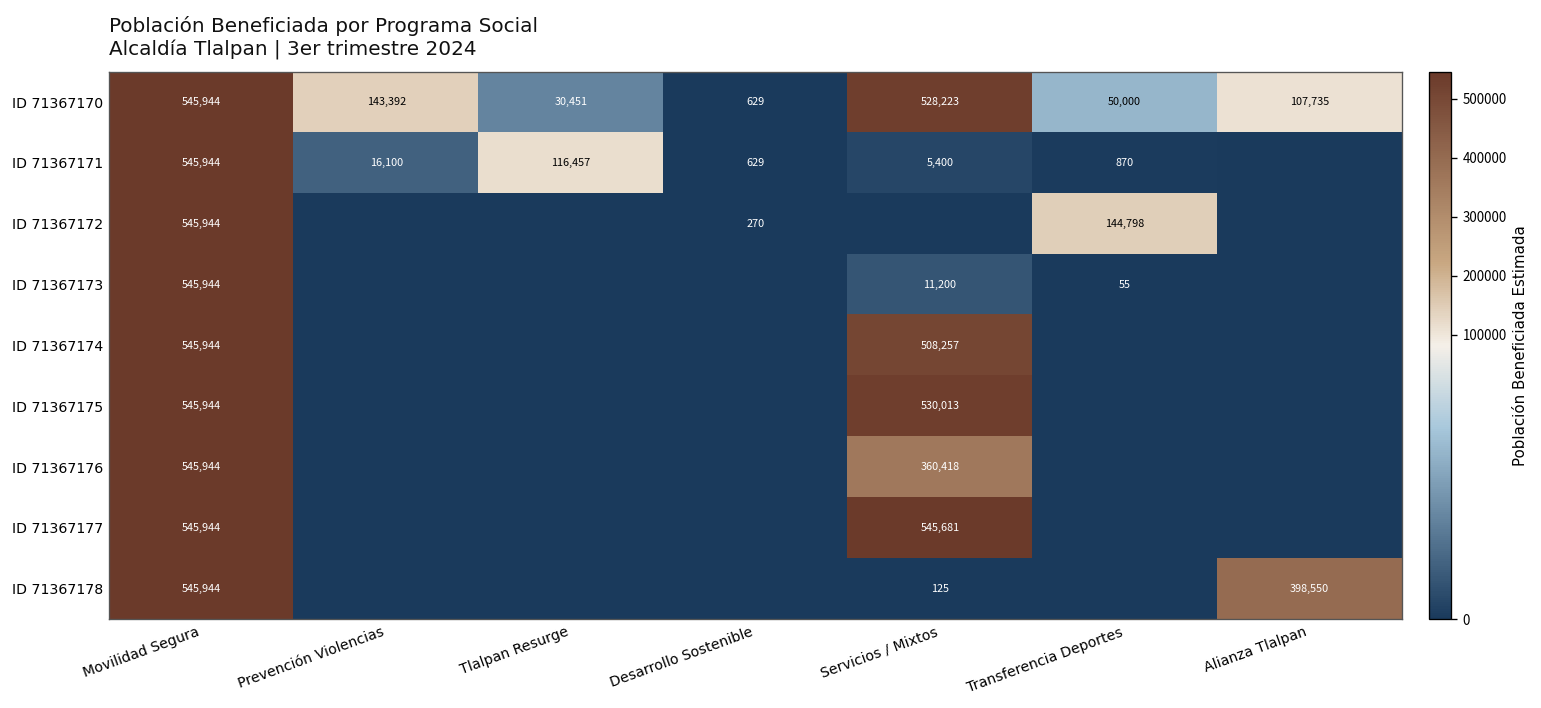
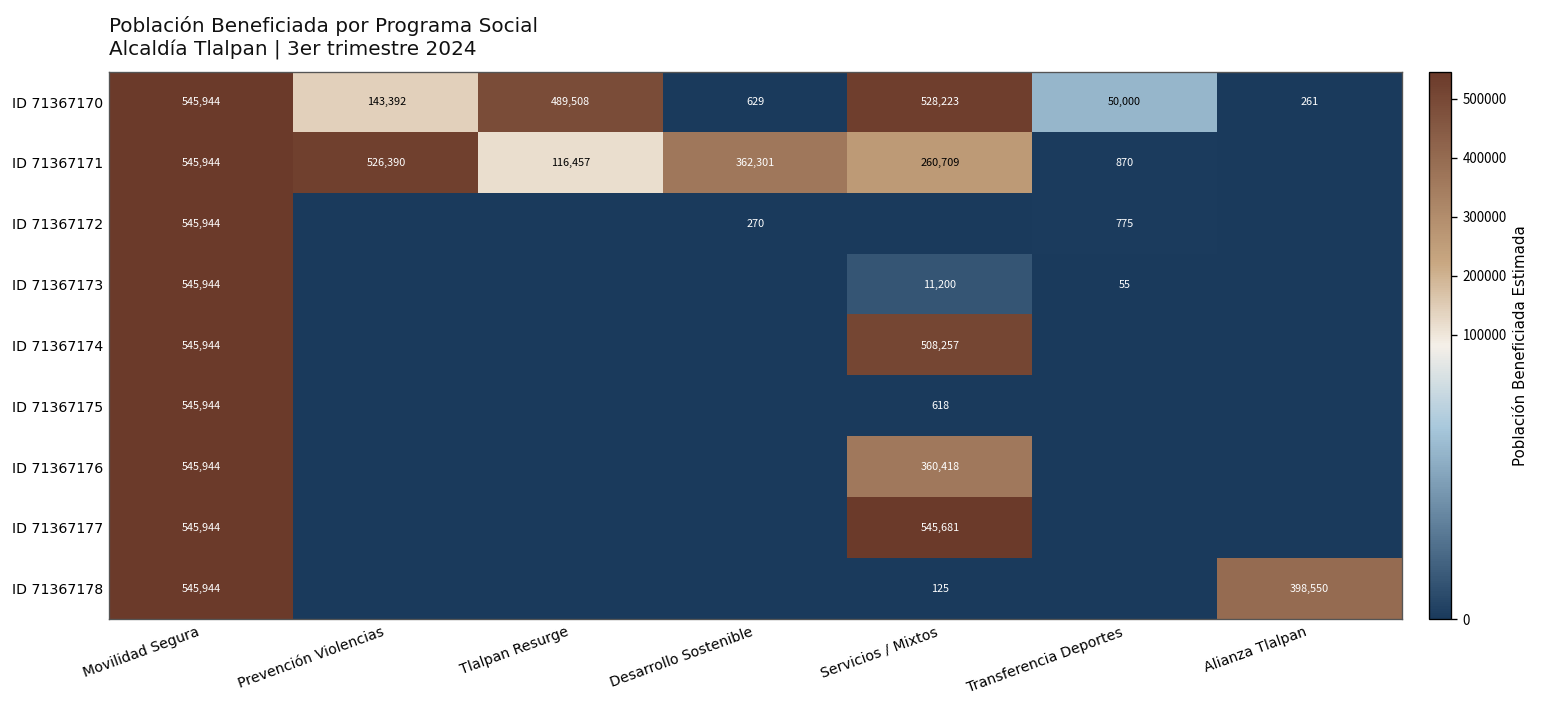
ID 71367170, Tlalpan Resurge: 30,451 -> 489,508
ID 71367170, Alianza Tlalpan: 107,735 -> 261
ID 71367171, Prevención Violencias: 16,100 -> 526,390
ID 71367171, Desarrollo Sostenible: 629 -> 362,301
ID 71367171, Servicios / Mixtos: 5,400 -> 260,709
ID 71367172, Transferencia Deportes: 144,798 -> 775
ID 71367175, Servicios / Mixtos: 530,013 -> 618
